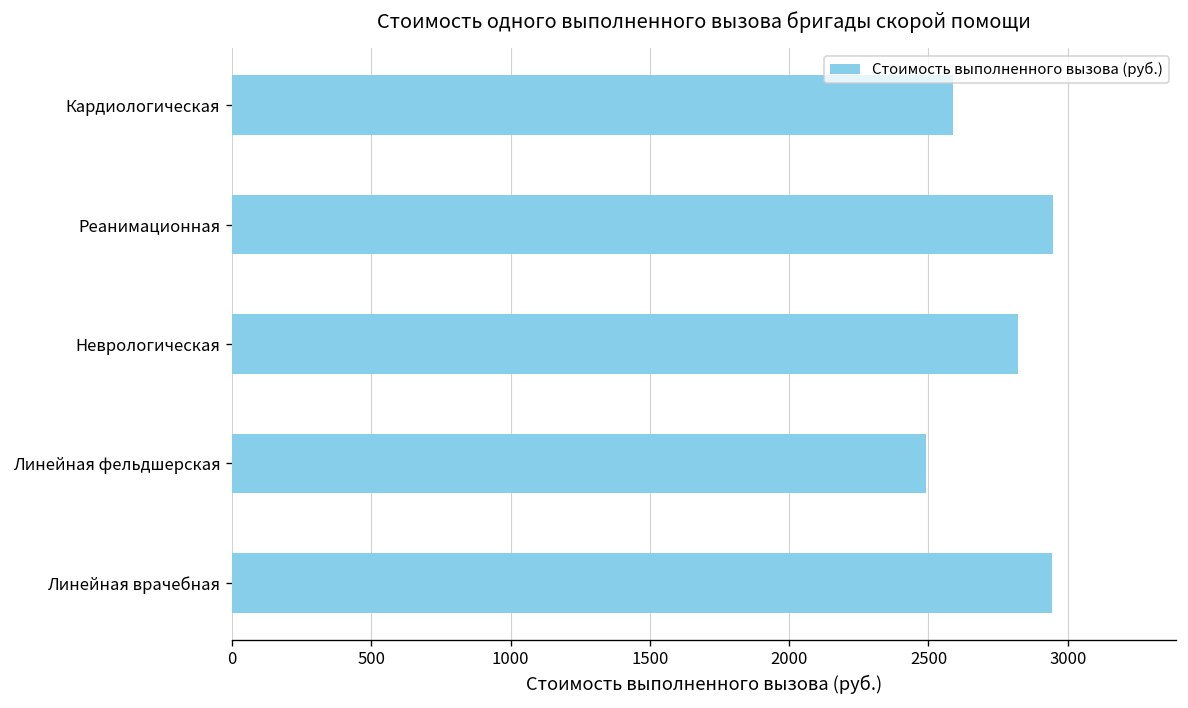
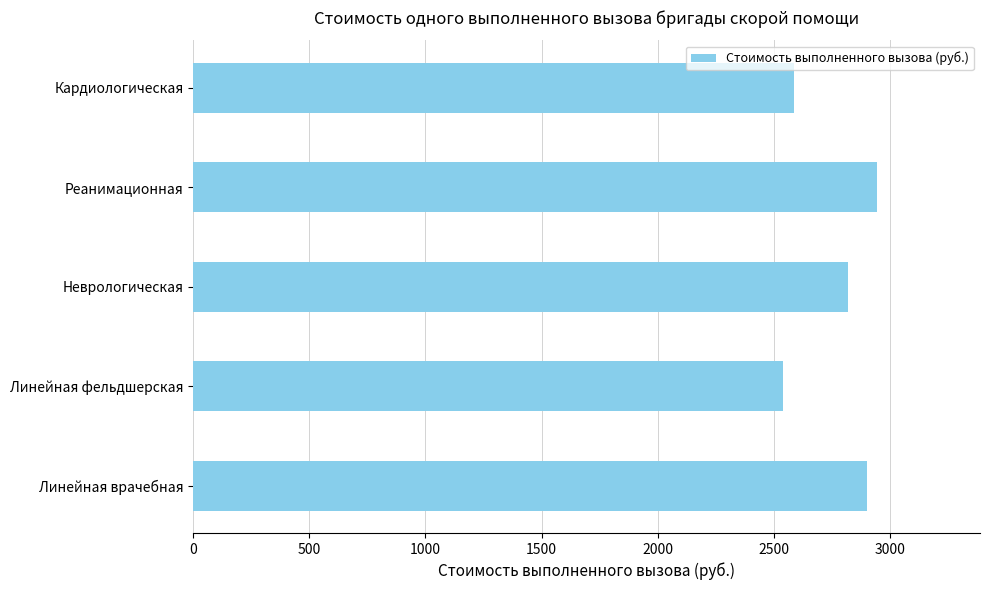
Линейная фельдшерская: 2490 -> 2540
Линейная врачебная: 2940 -> 2900
